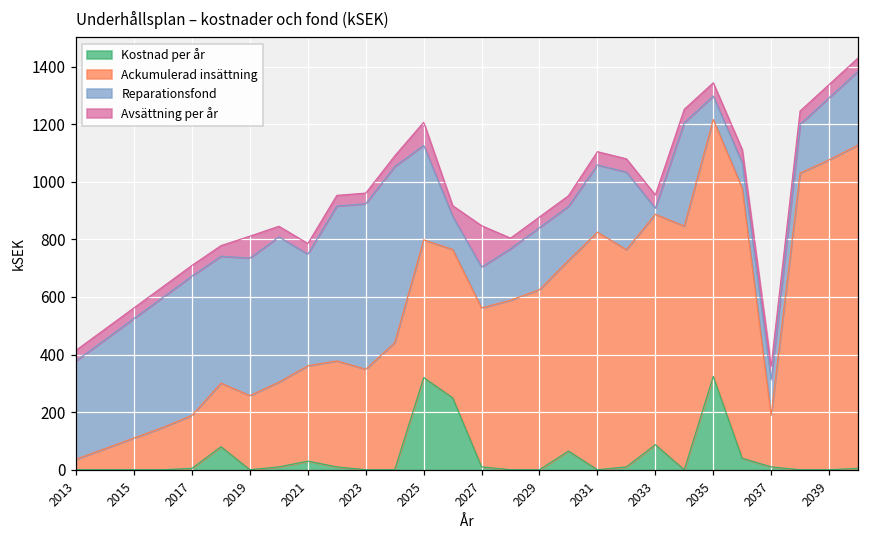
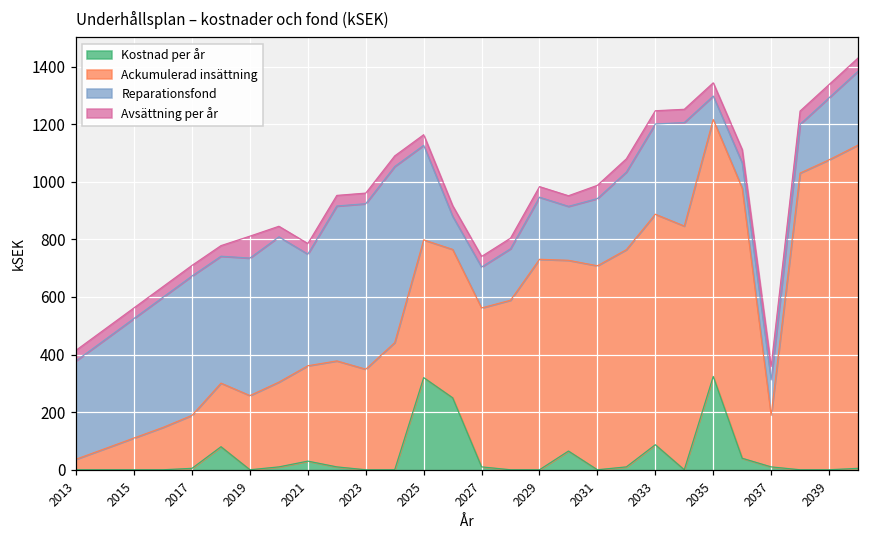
Avsättning per år, 2025: 80 -> 40
Avsättning per år, 2027: 140 -> 40
Ackumulerad insättning, 2029: 630 -> 730
Ackumulerad insättning, 2031: 830 -> 710
Reparationsfond, 2033: 20 -> 310
